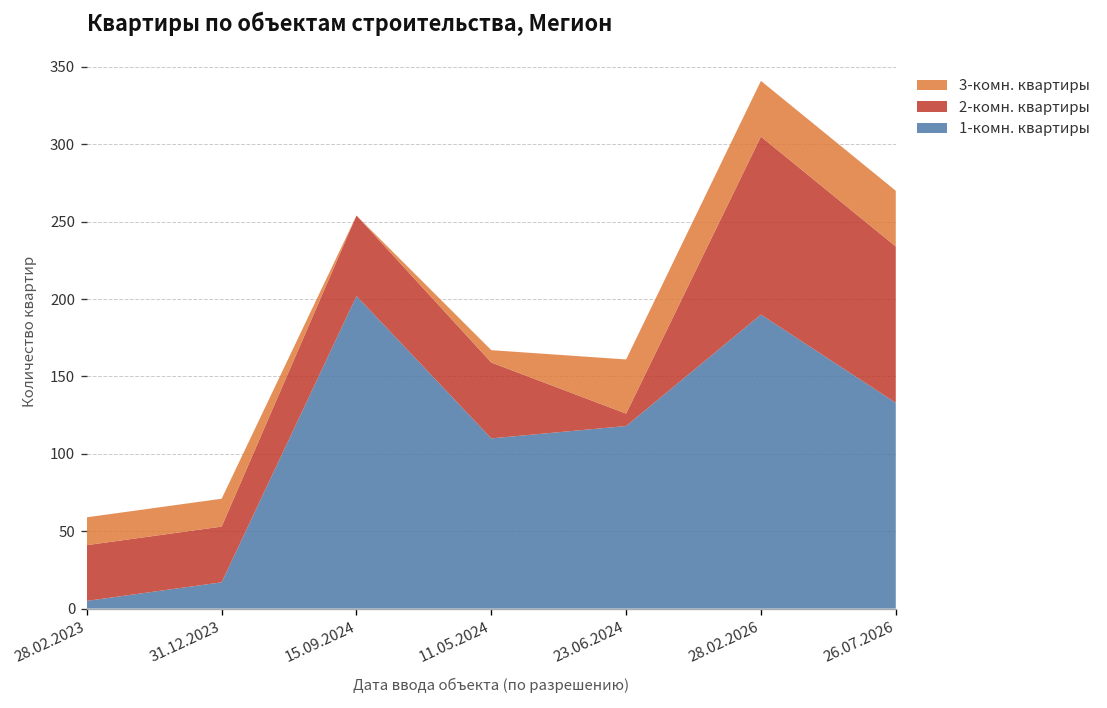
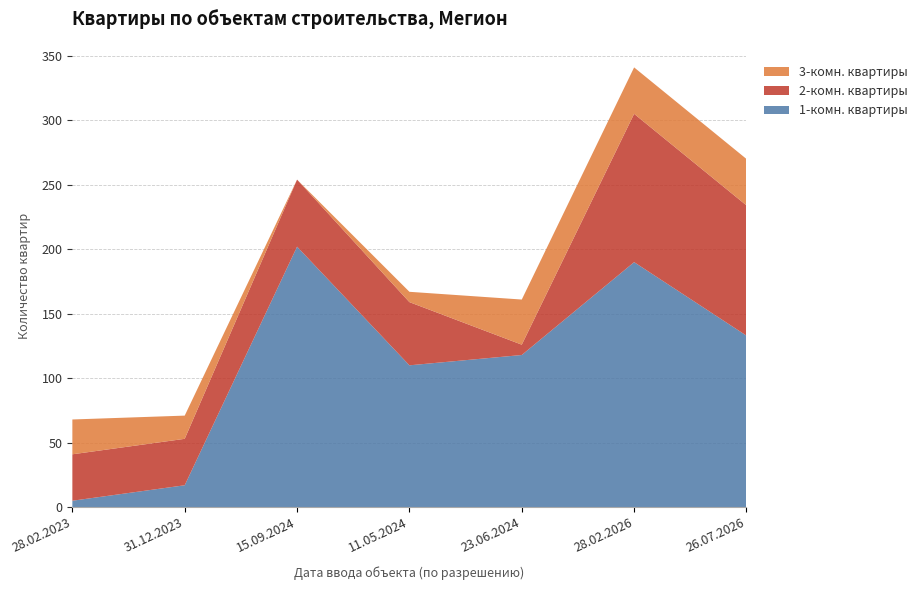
3-комн. квартиры, 28.02.2023: 18 -> 27
